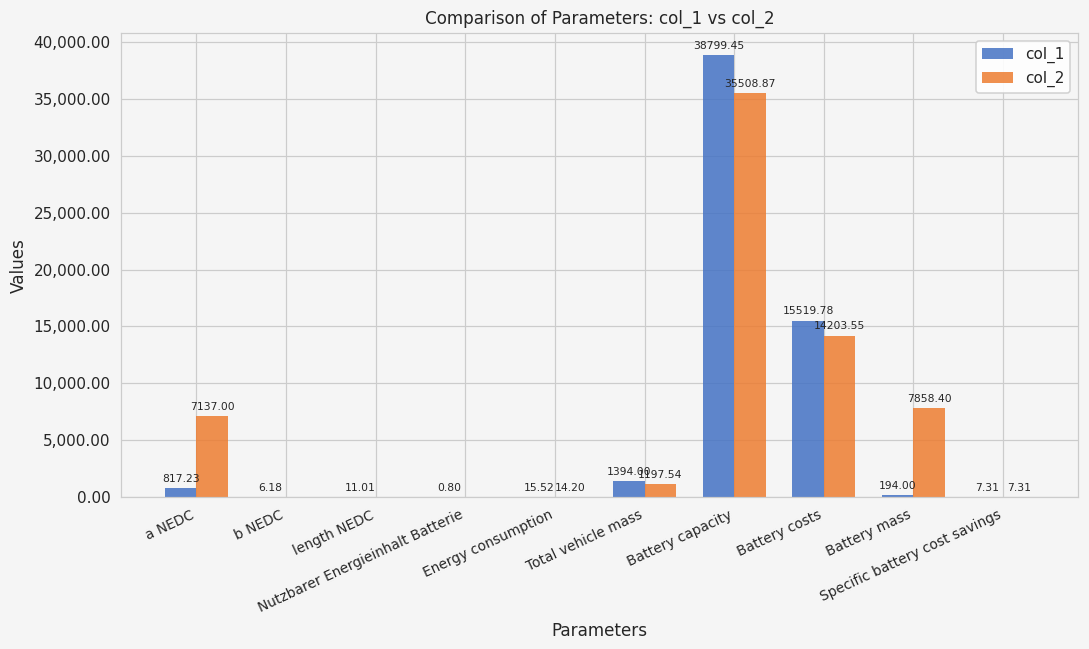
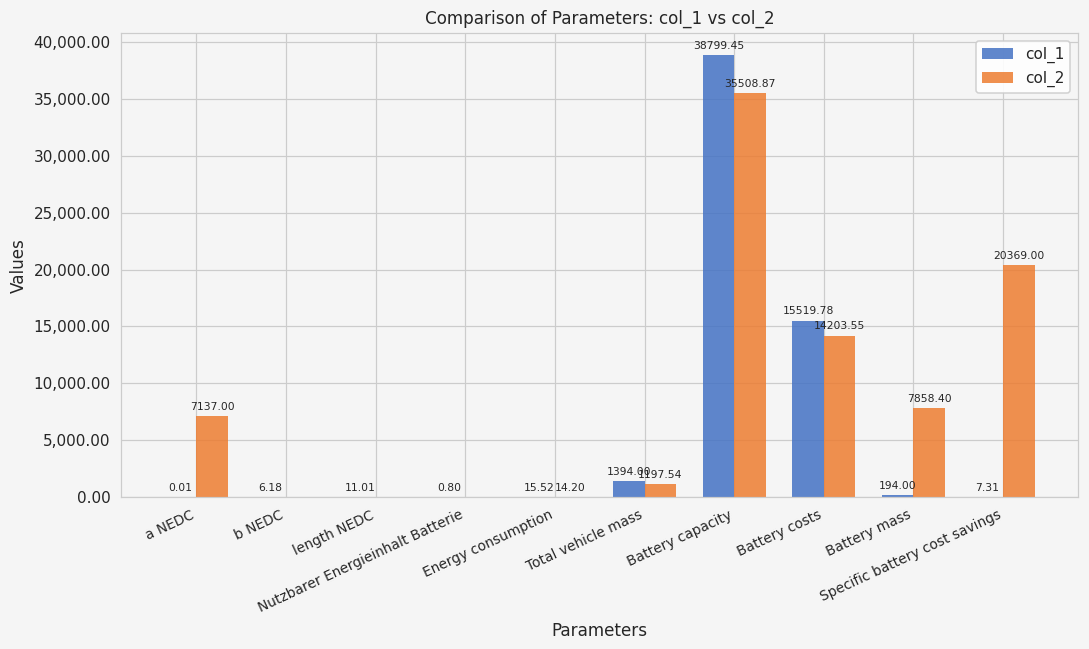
col_1, a NEDC: 817.23 -> 0.01
col_2, Specific battery cost savings: 7.31 -> 20369.00
